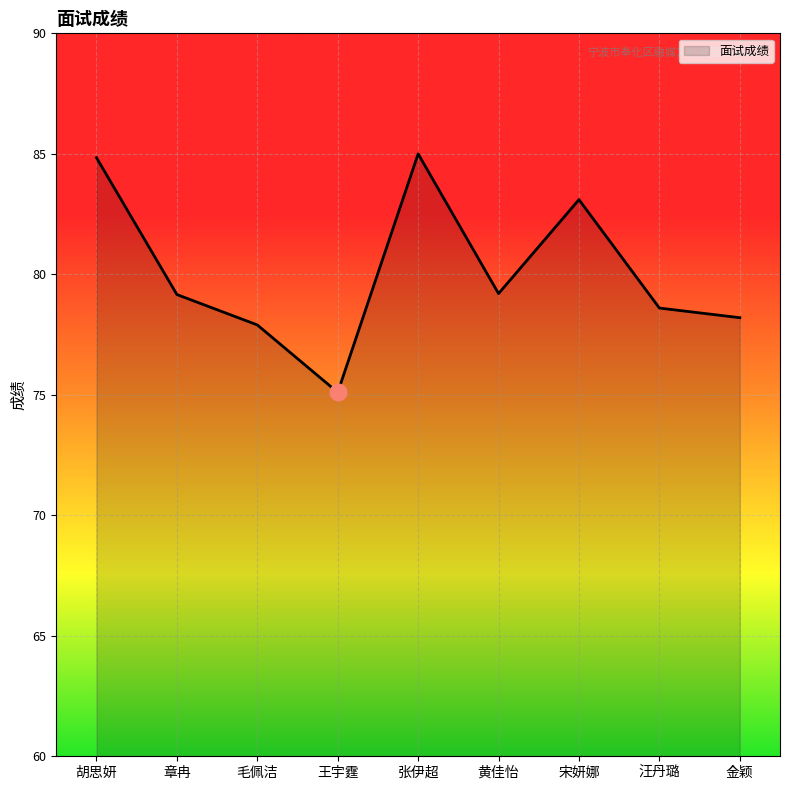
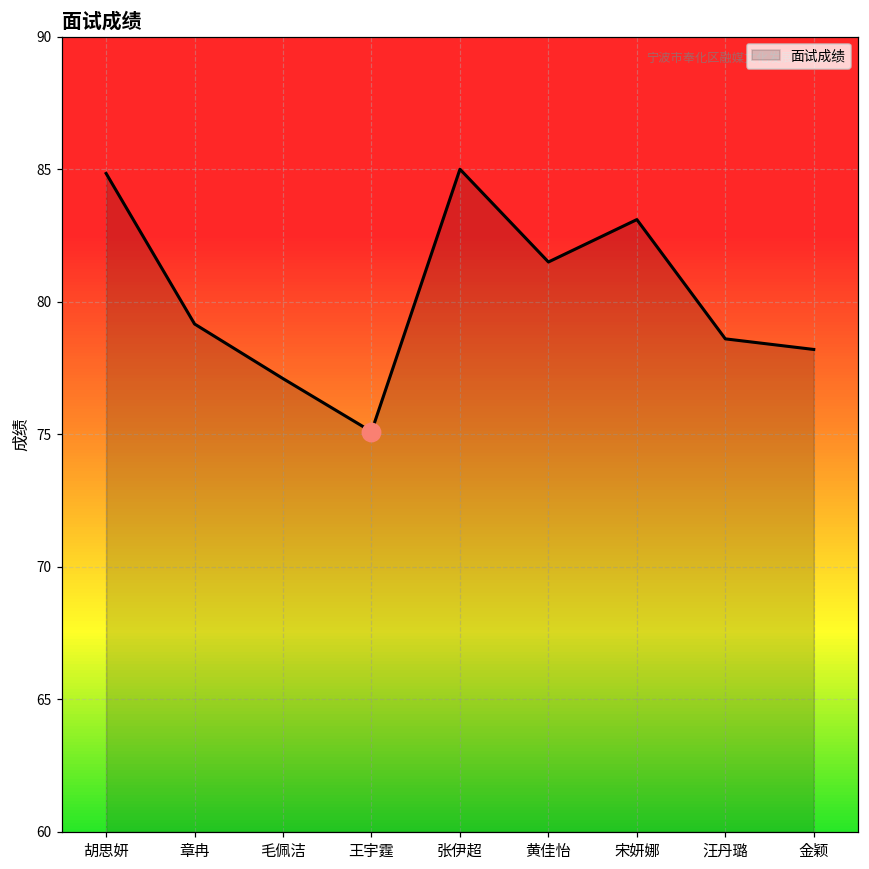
面试成绩, 毛佩洁: 77.9 -> 77.1
面试成绩, 黄佳怡: 79.2 -> 81.5
